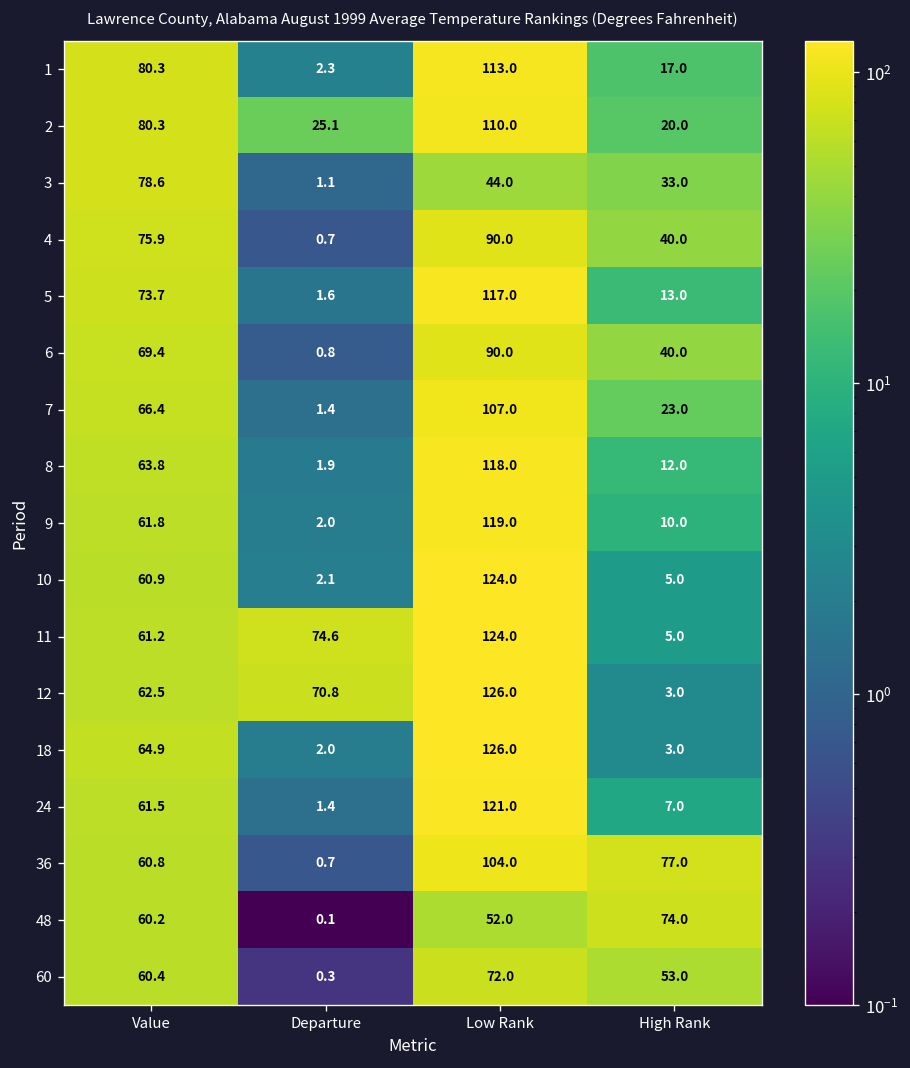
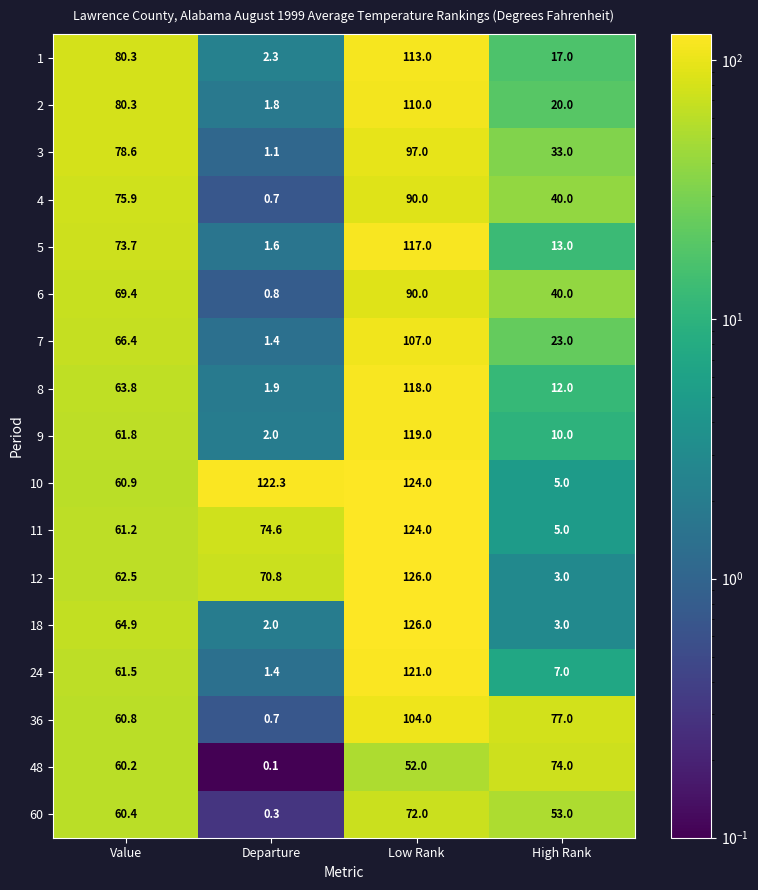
2, Departure: 25.1 -> 1.8
3, Low Rank: 44.0 -> 97.0
10, Departure: 2.1 -> 122.3
